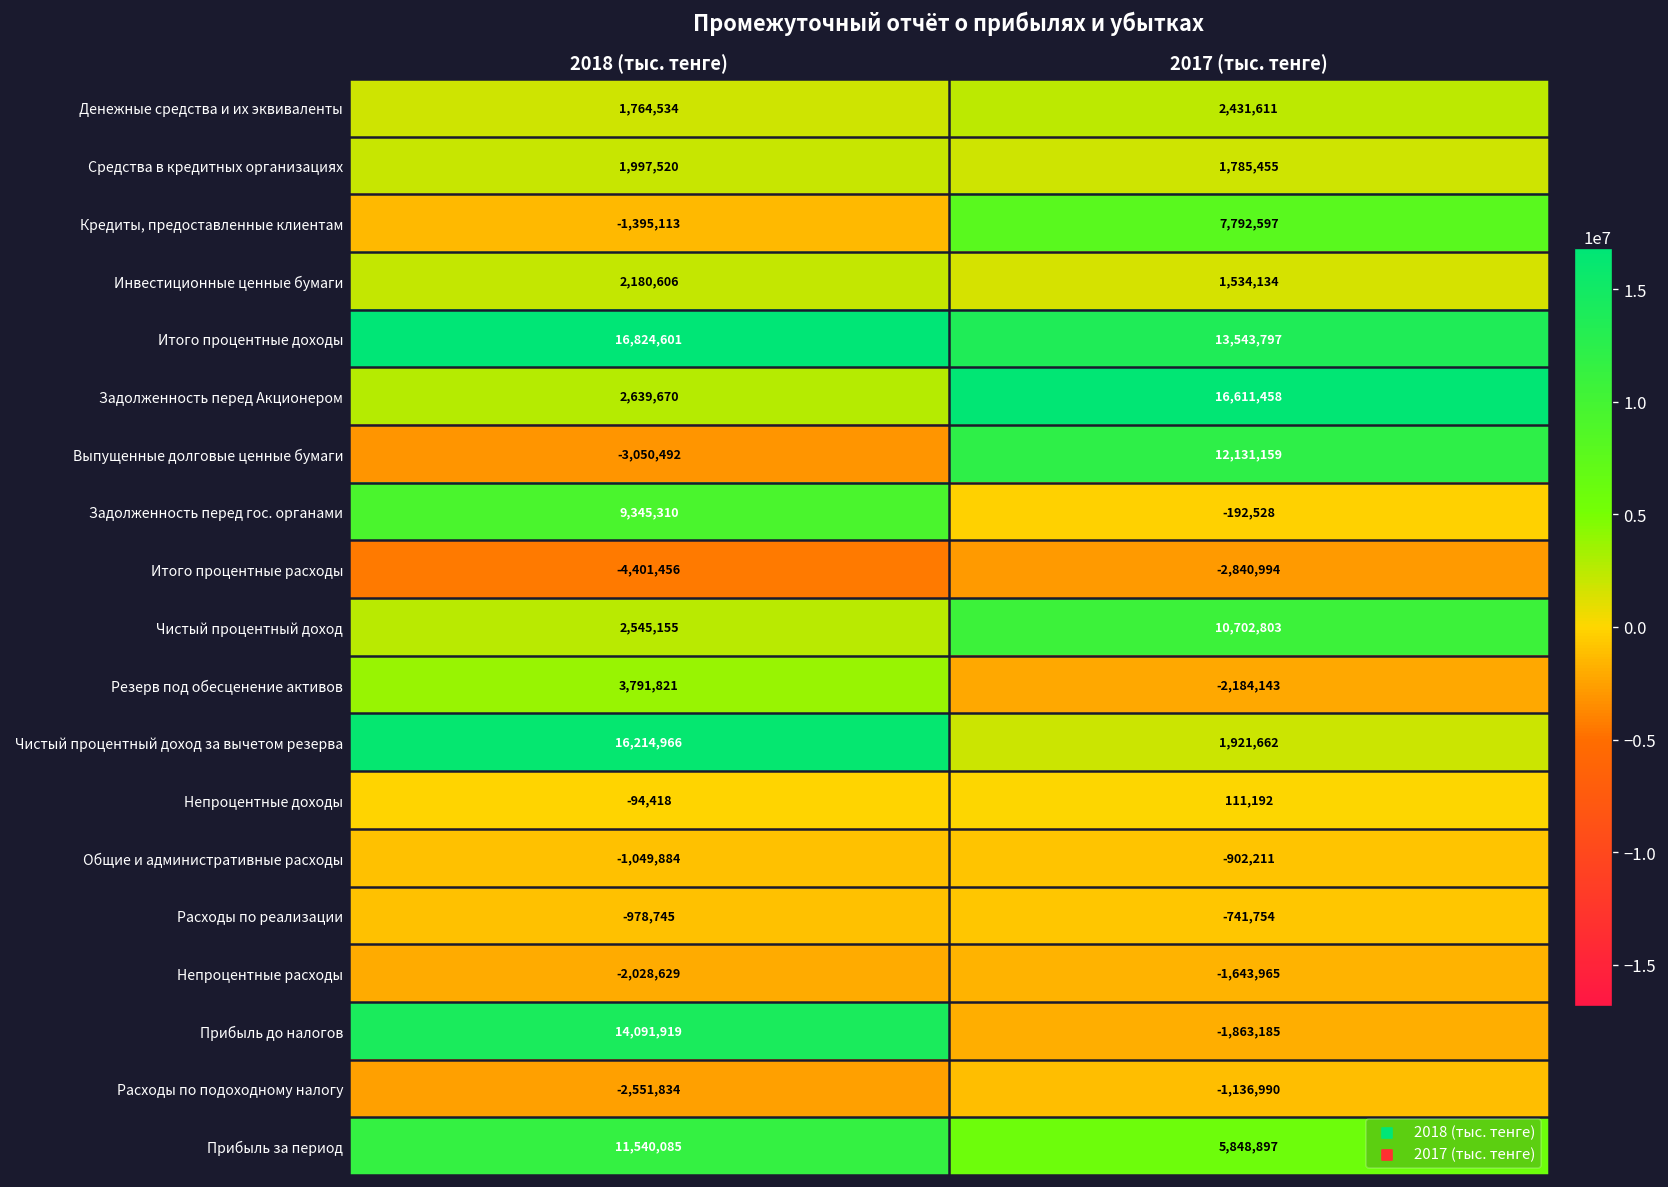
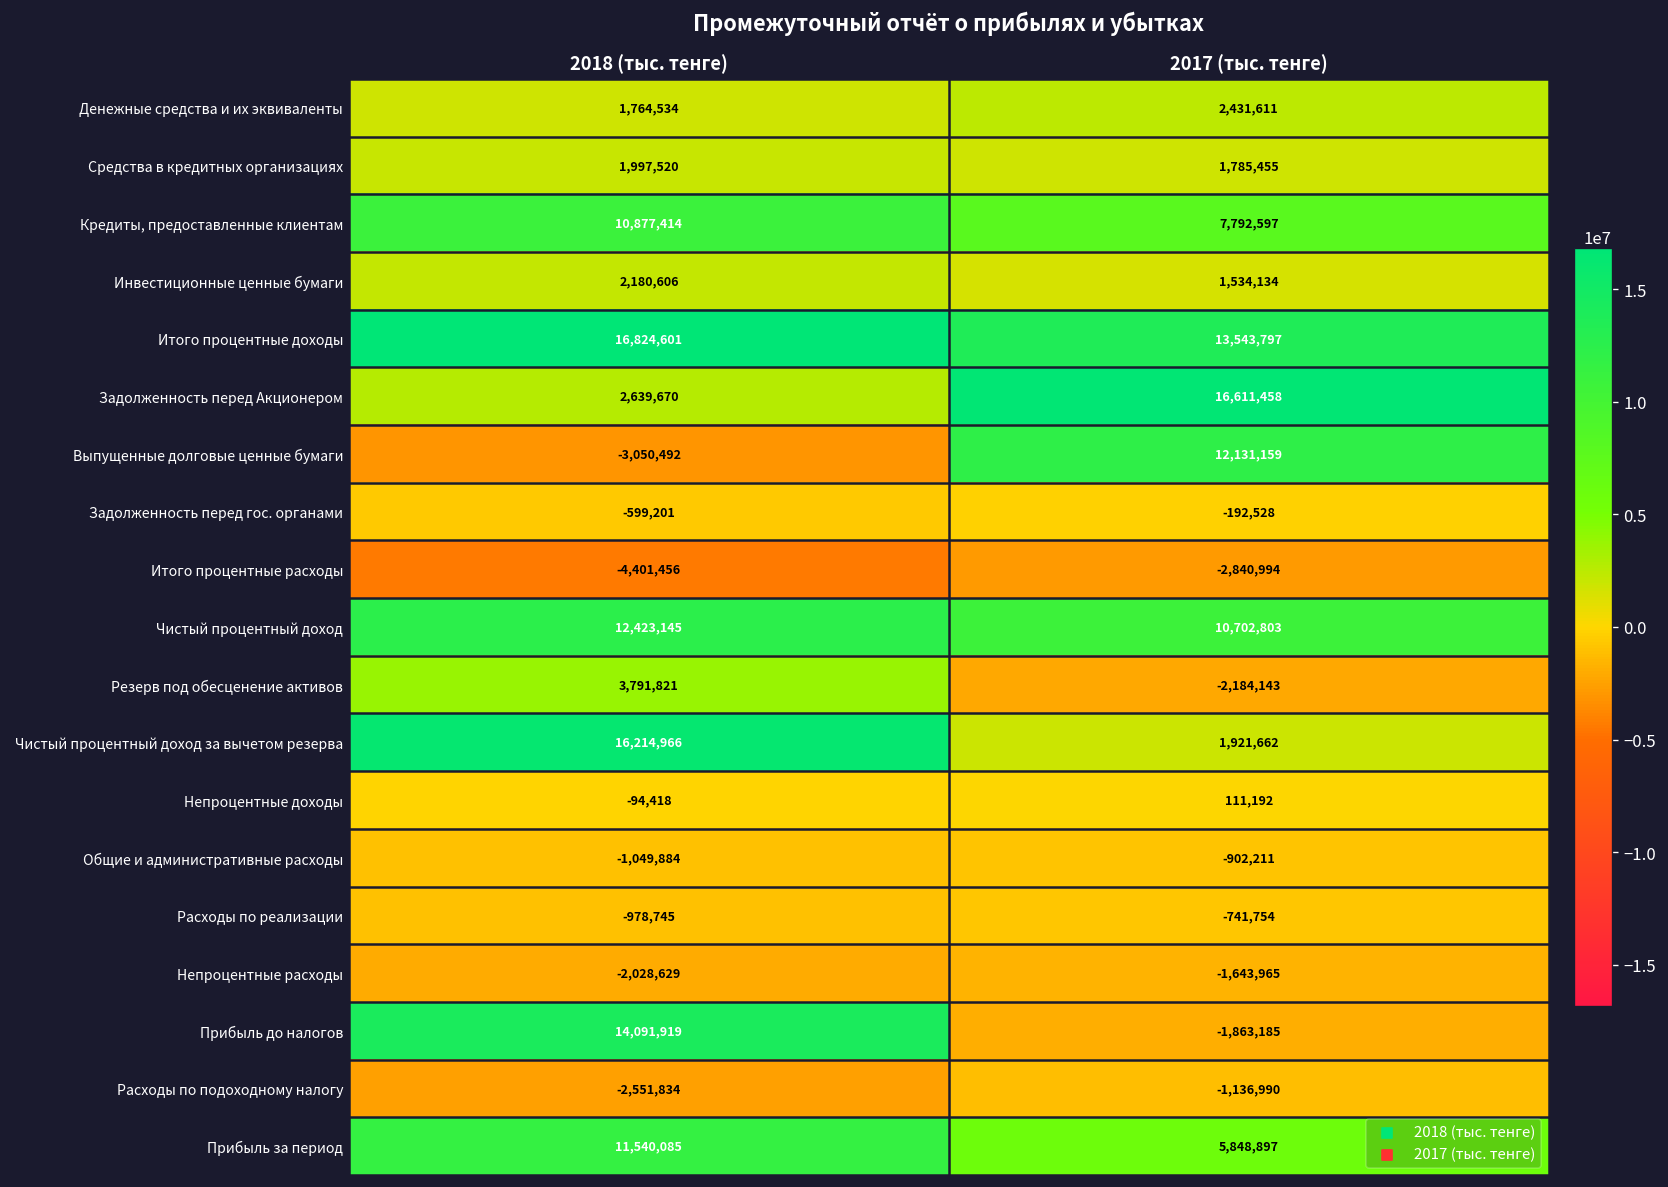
Кредиты, предоставленные клиентам, 2018 (тыс. тенге): -1,395,113 -> 10,877,414
Задолженность перед гос. органами, 2018 (тыс. тенге): 9,345,310 -> -599,201
Чистый процентный доход, 2018 (тыс. тенге): 2,545,155 -> 12,423,145
